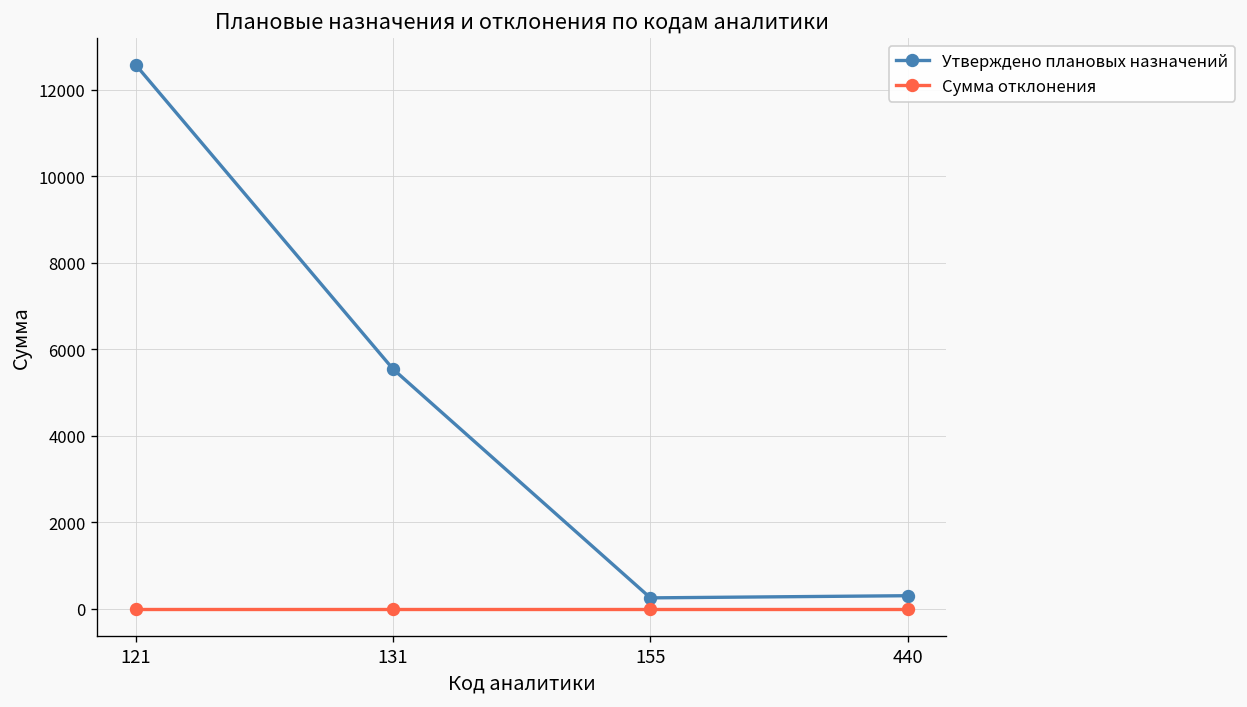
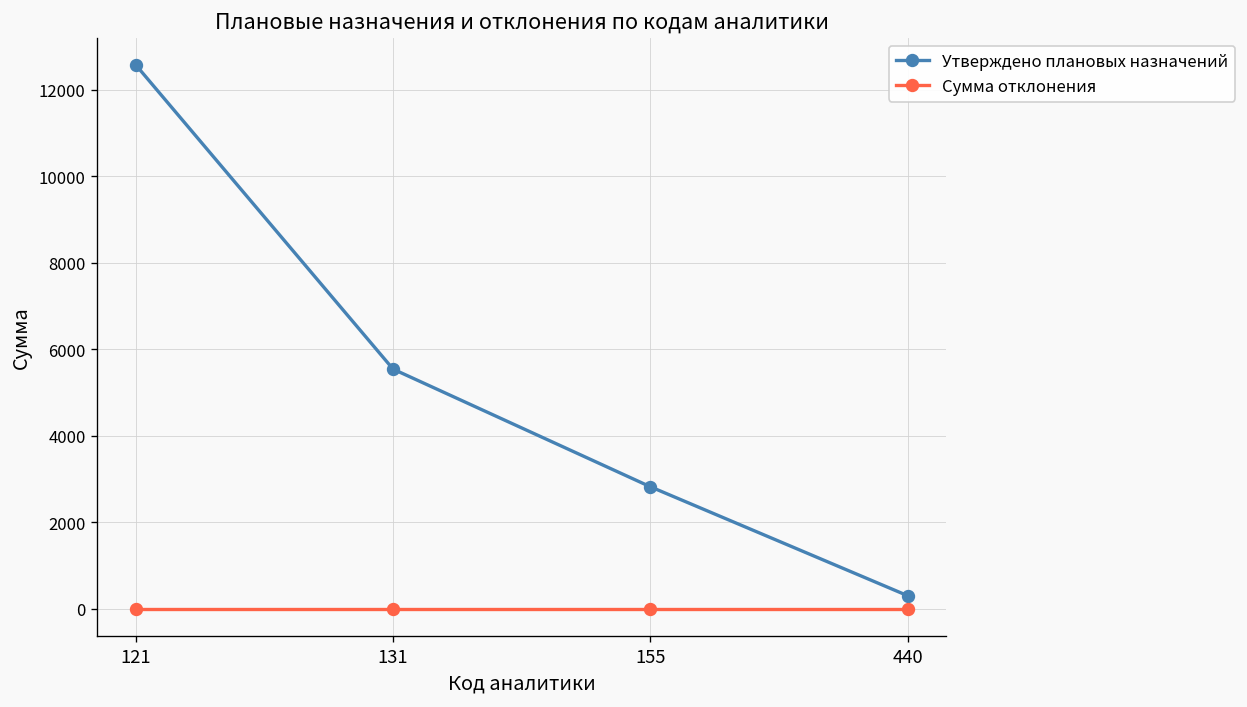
Утверждено плановых назначений, 155: 300 -> 2800
